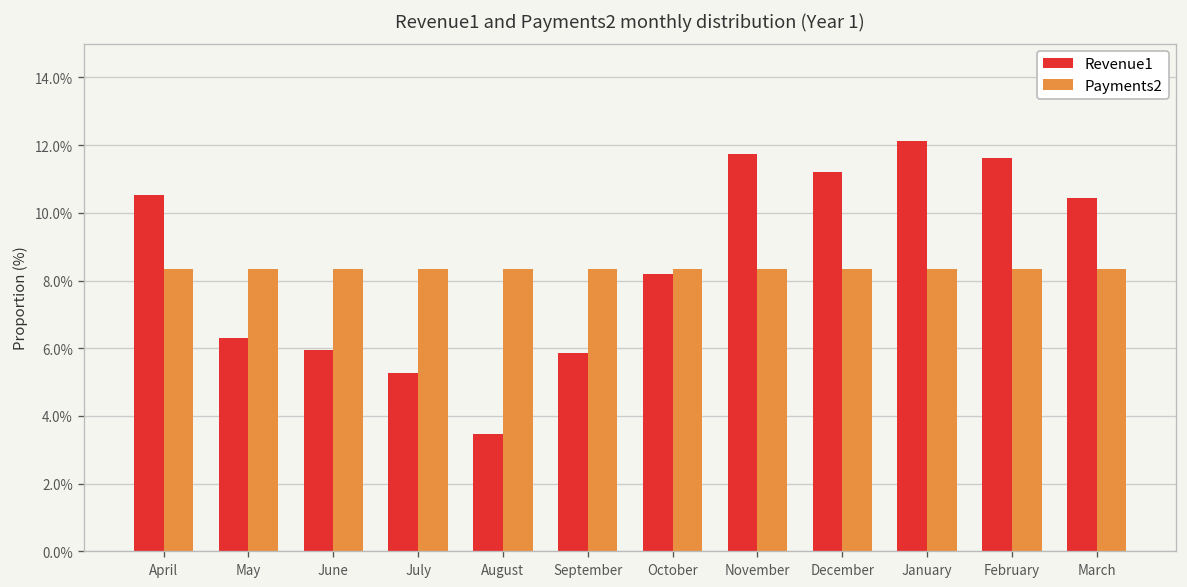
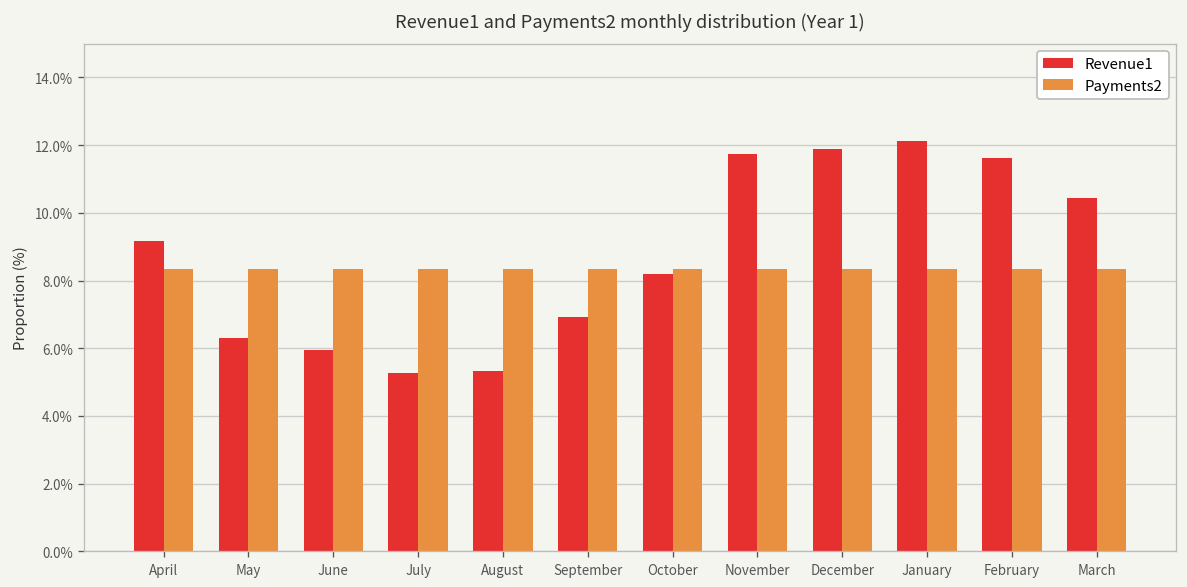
Revenue1, April: 10.5% -> 9.2%
Revenue1, August: 3.5% -> 5.3%
Revenue1, September: 5.9% -> 6.9%
Revenue1, December: 11.2% -> 11.9%
